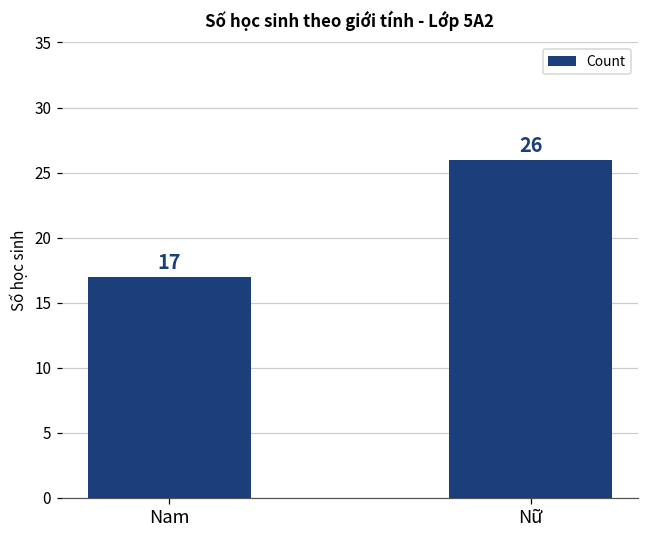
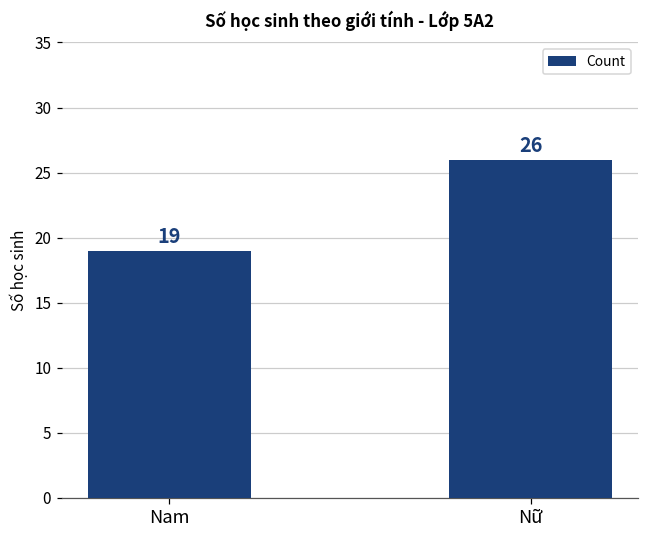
Nam: 17 -> 19
